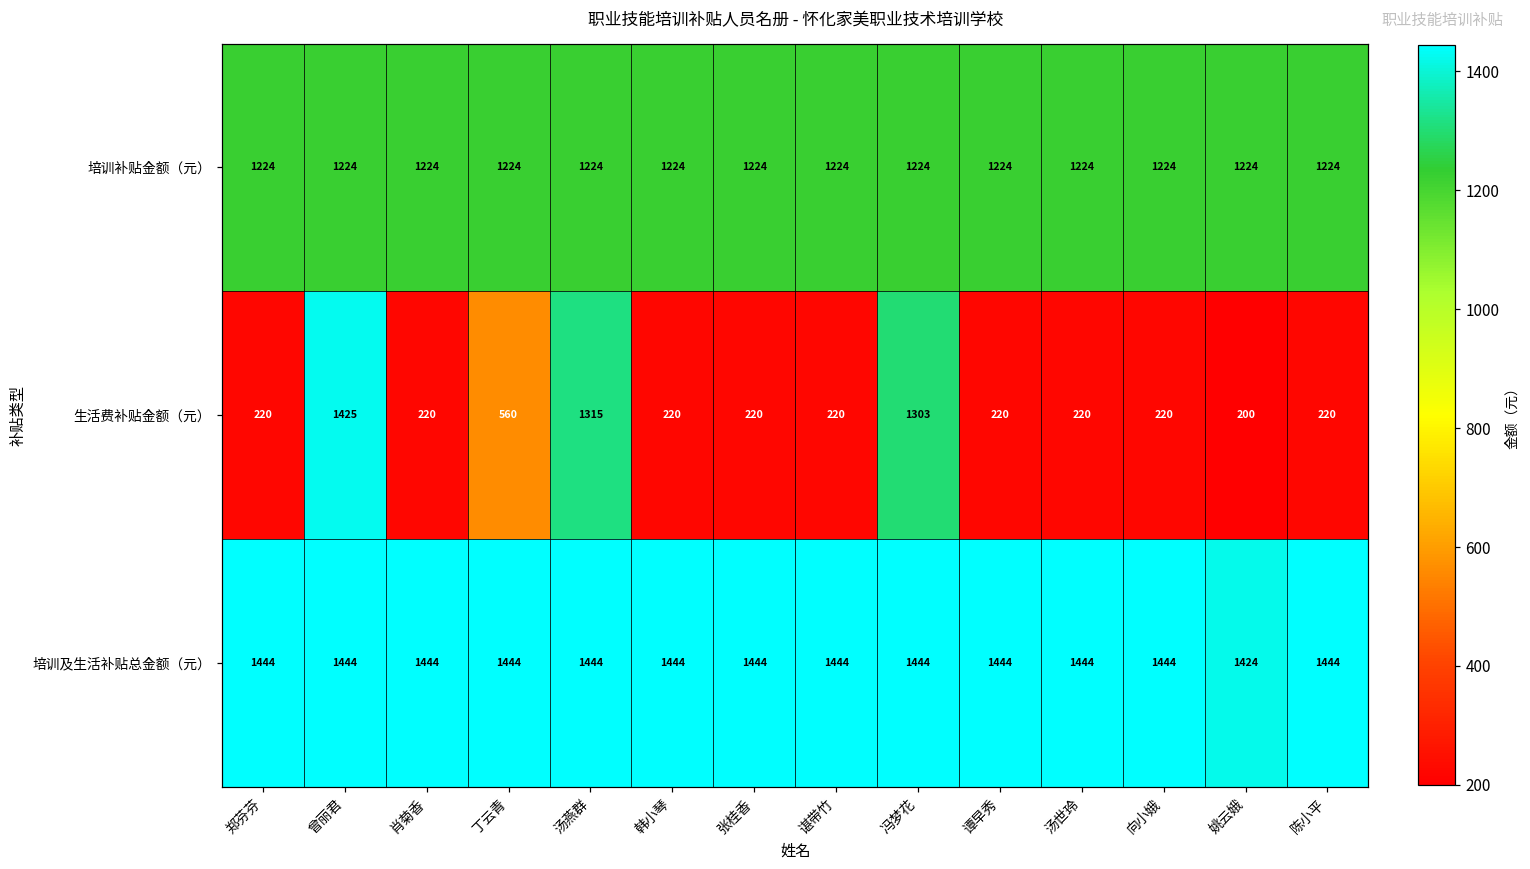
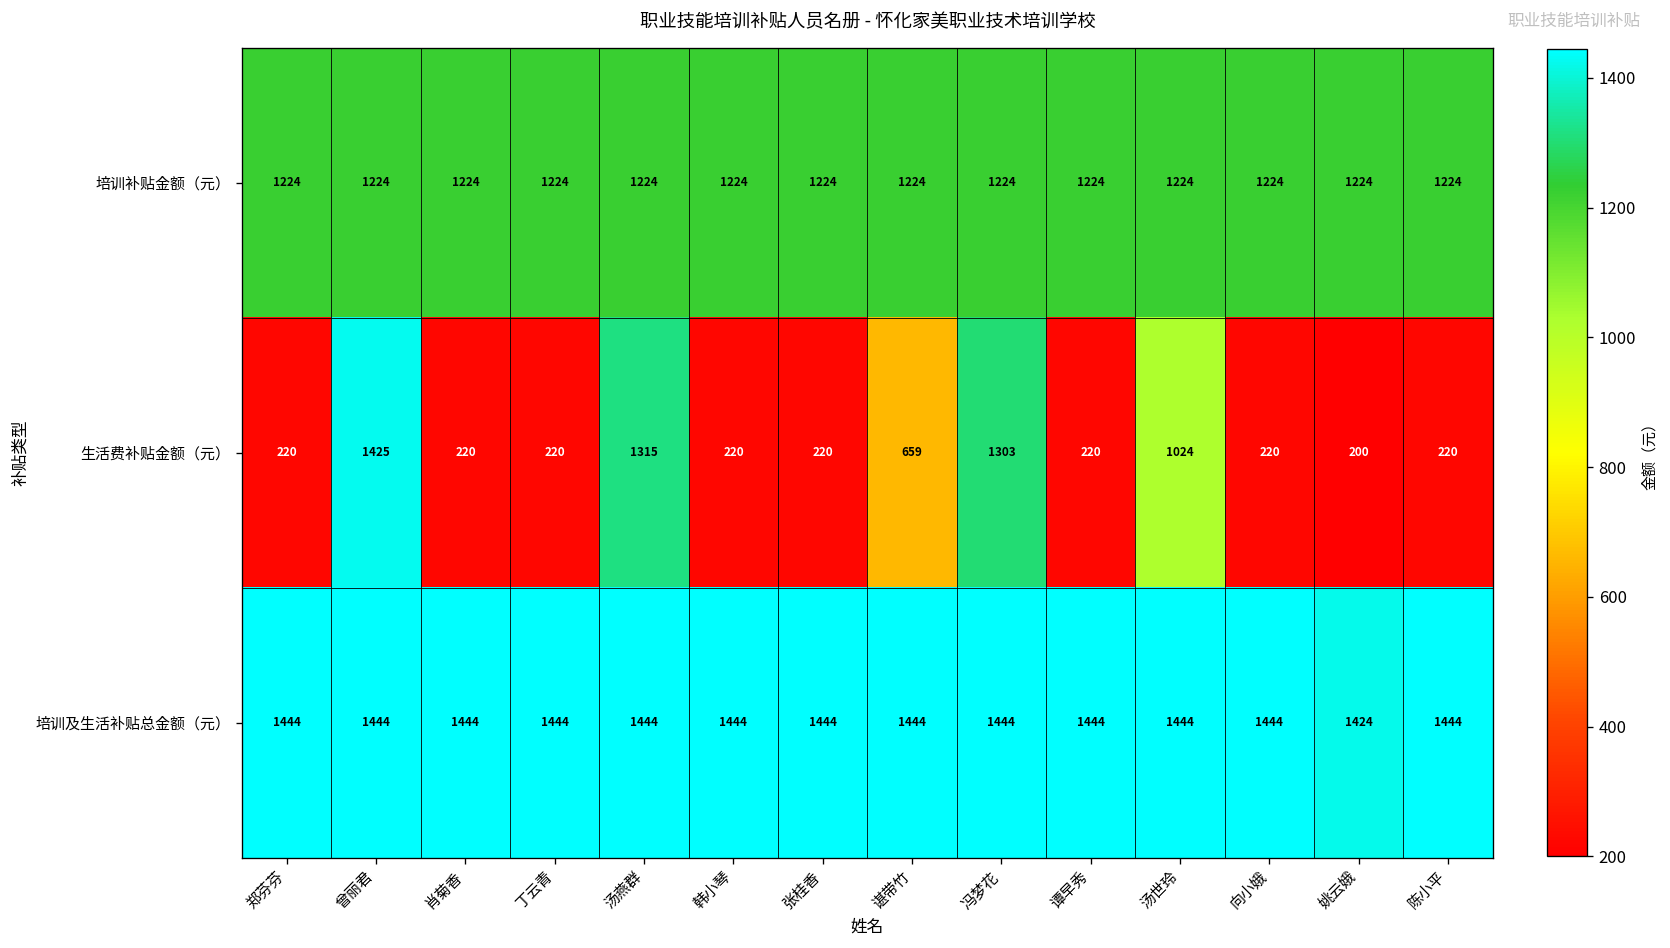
生活费补贴金额（元）, 丁云青: 560 -> 220
生活费补贴金额（元）, 谌带竹: 220 -> 659
生活费补贴金额（元）, 汤世玲: 220 -> 1024
